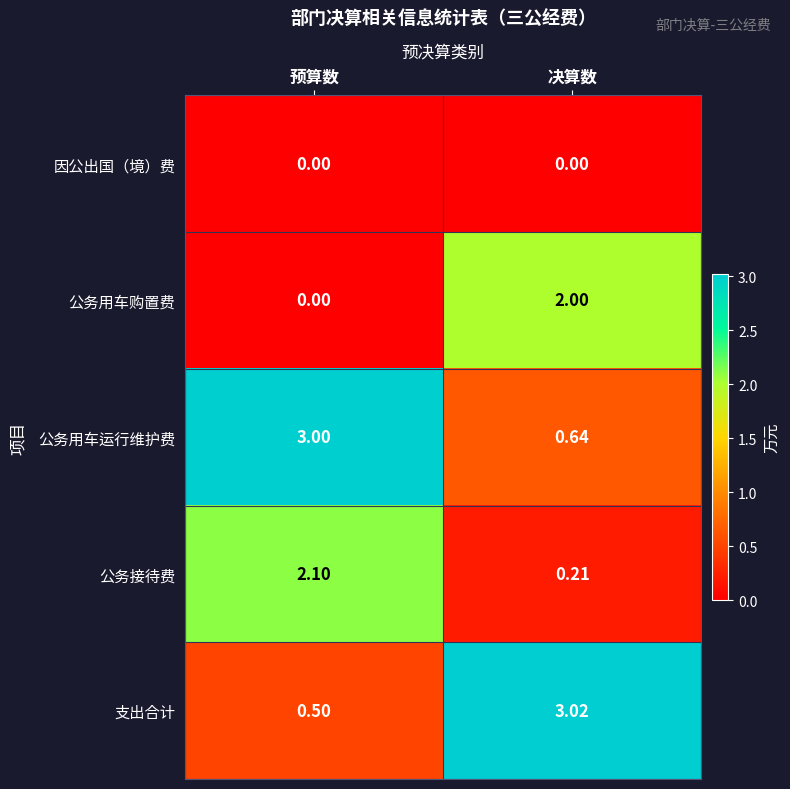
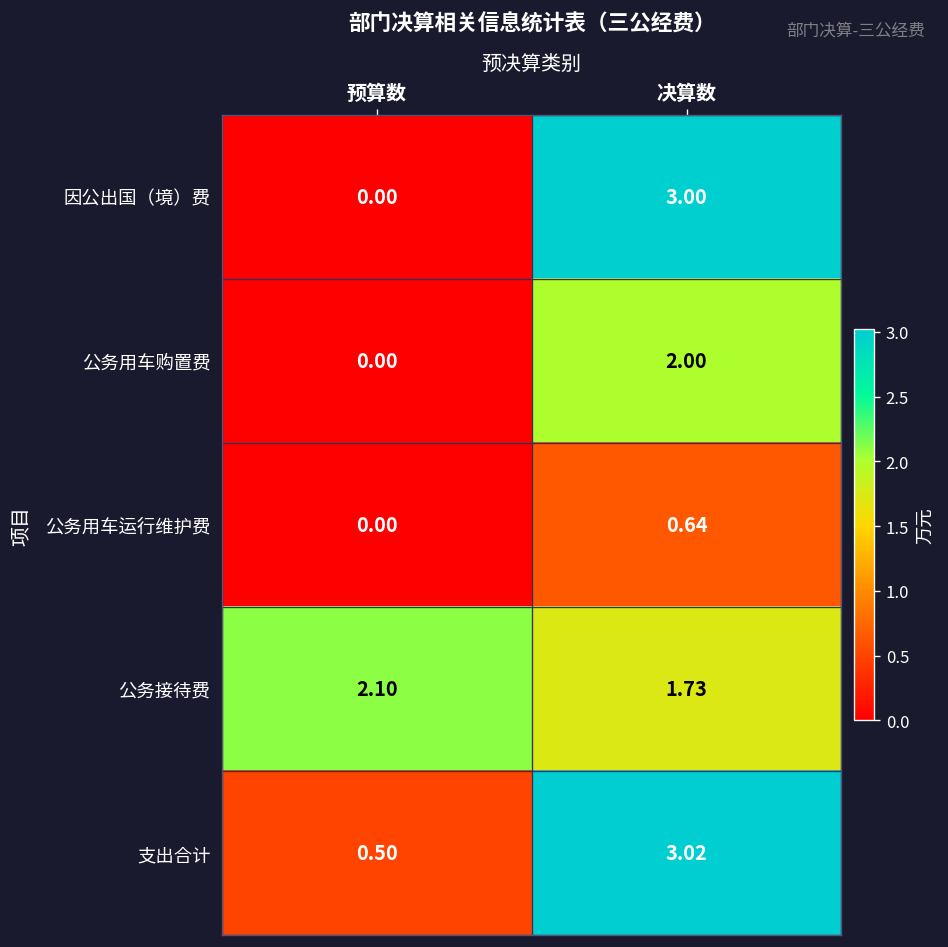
因公出国（境）费, 决算数: 0.00 -> 3.00
公务用车运行维护费, 预算数: 3.00 -> 0.00
公务接待费, 决算数: 0.21 -> 1.73
